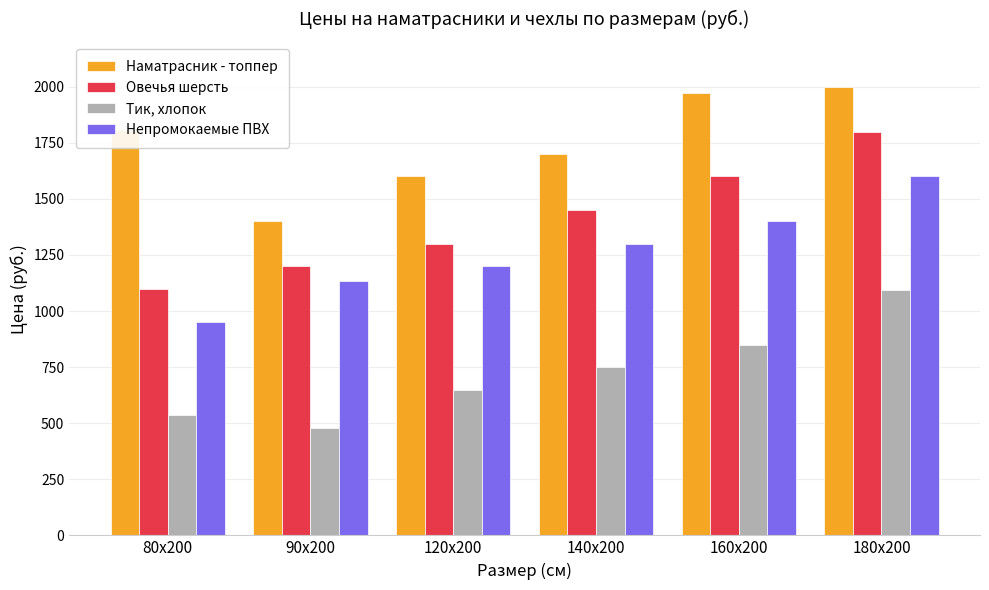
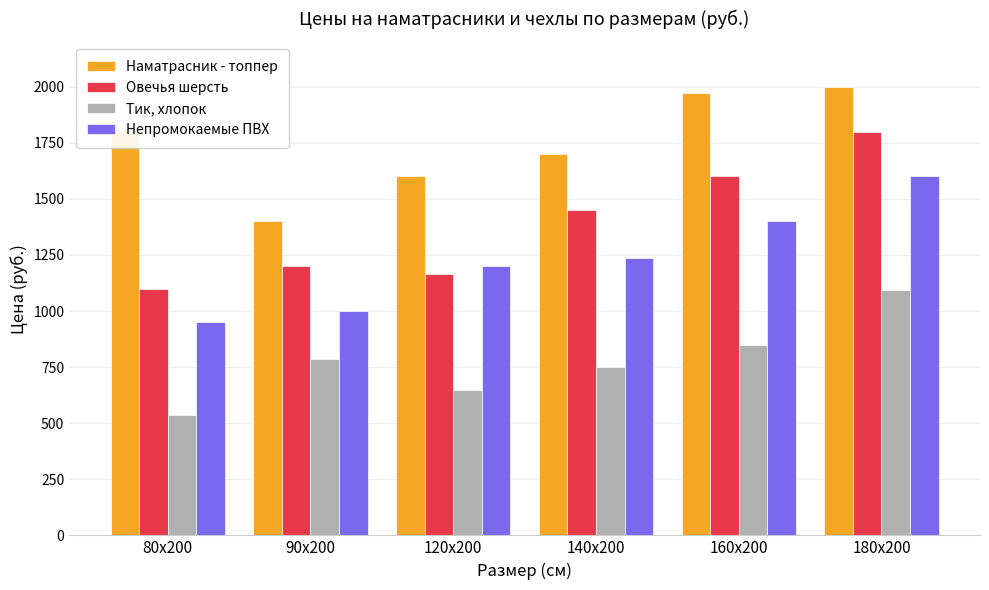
Тик, хлопок, 90х200: 480 -> 790
Непромокаемые ПВХ, 90х200: 1130 -> 1000
Овечья шерсть, 120х200: 1300 -> 1160
Непромокаемые ПВХ, 140х200: 1300 -> 1230
